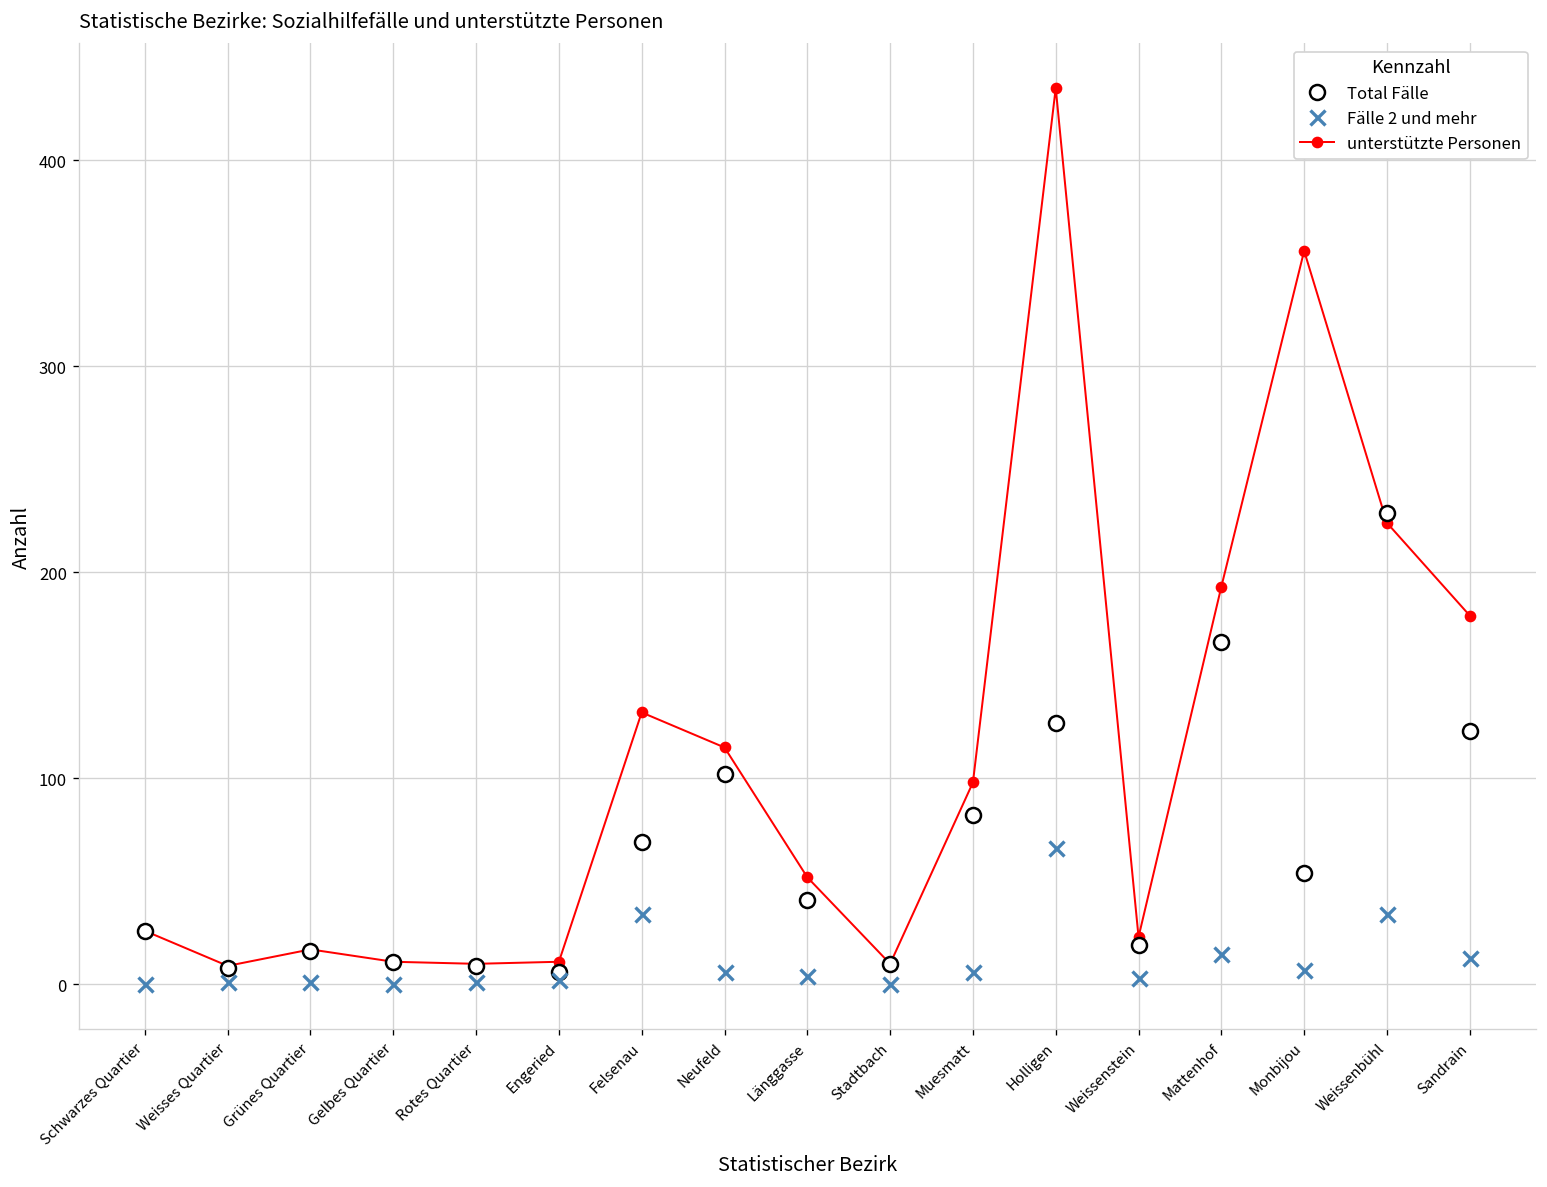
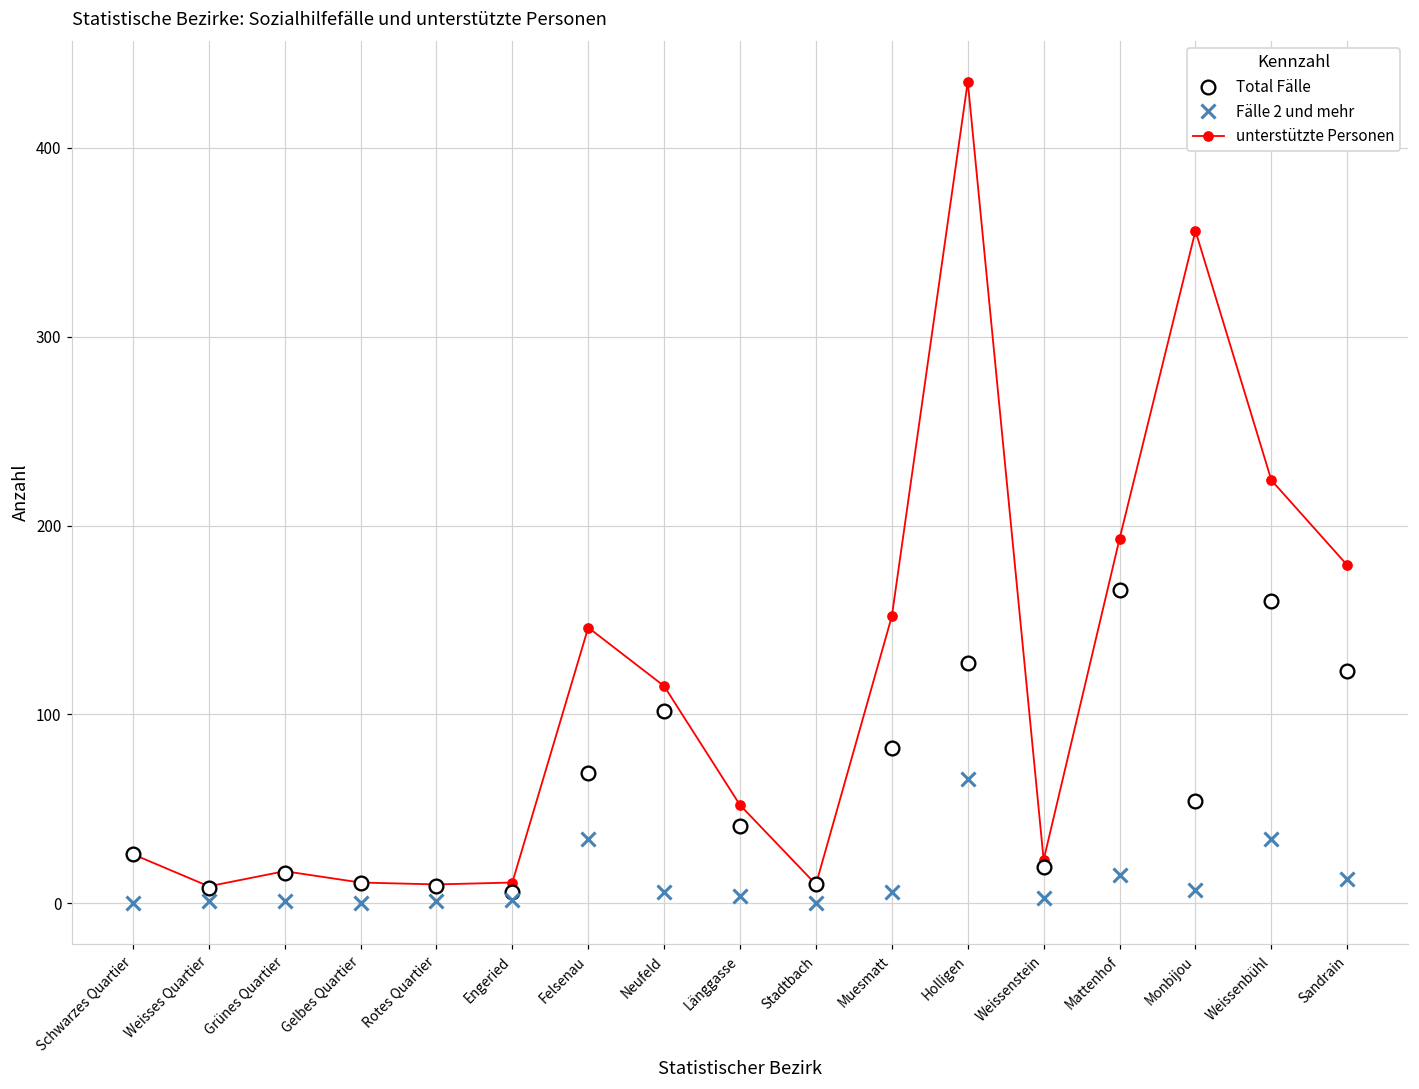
unterstützte Personen, Felsenau: 132 -> 146
unterstützte Personen, Muesmatt: 98 -> 152
Total Fälle, Weissenbühl: 229 -> 160
